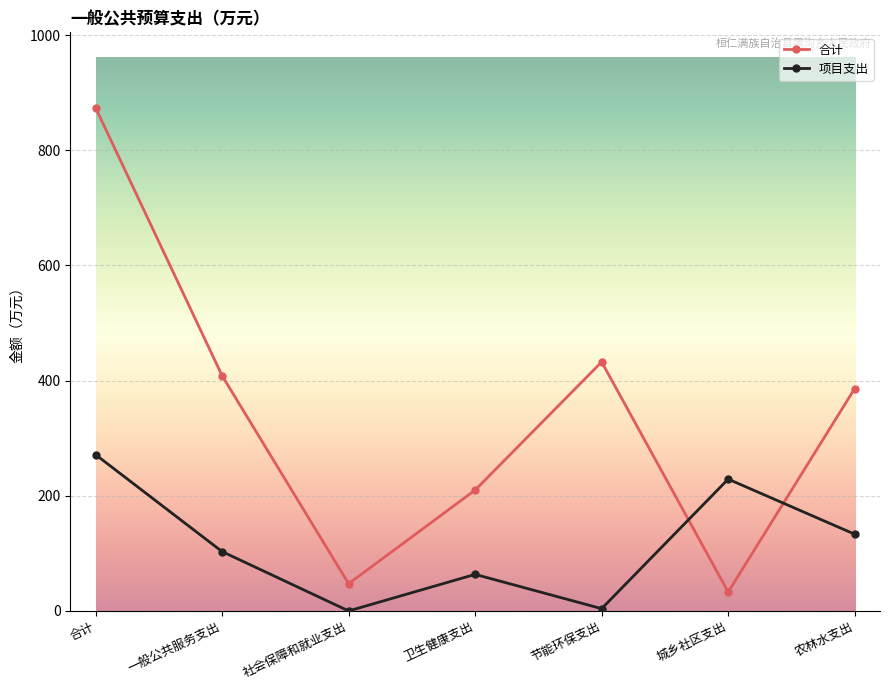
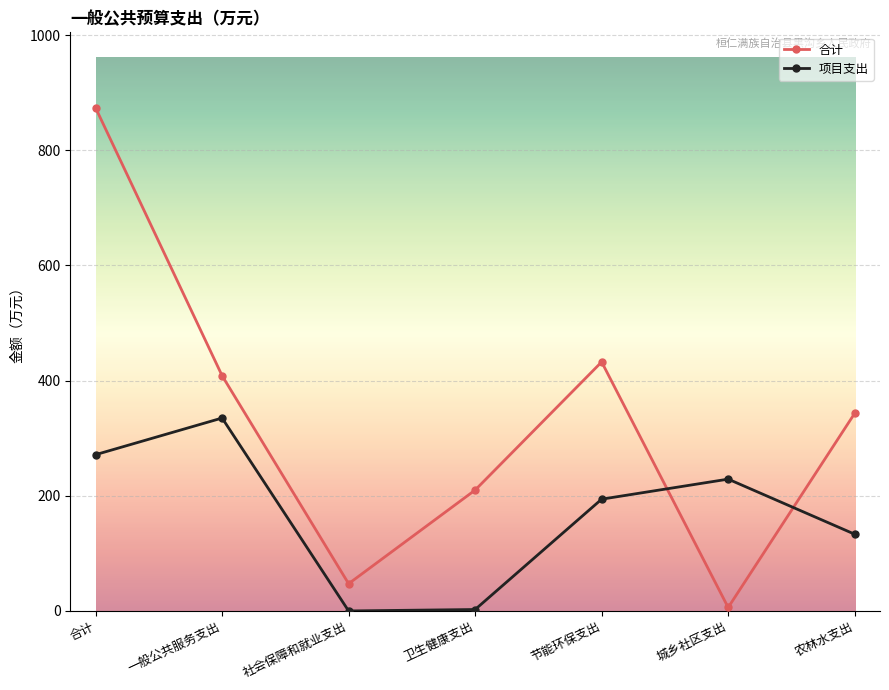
项目支出, 一般公共服务支出: 100 -> 340
项目支出, 卫生健康支出: 60 -> 0
项目支出, 节能环保支出: 0 -> 190
合计, 城乡社区支出: 30 -> 10
合计, 农林水支出: 390 -> 340
